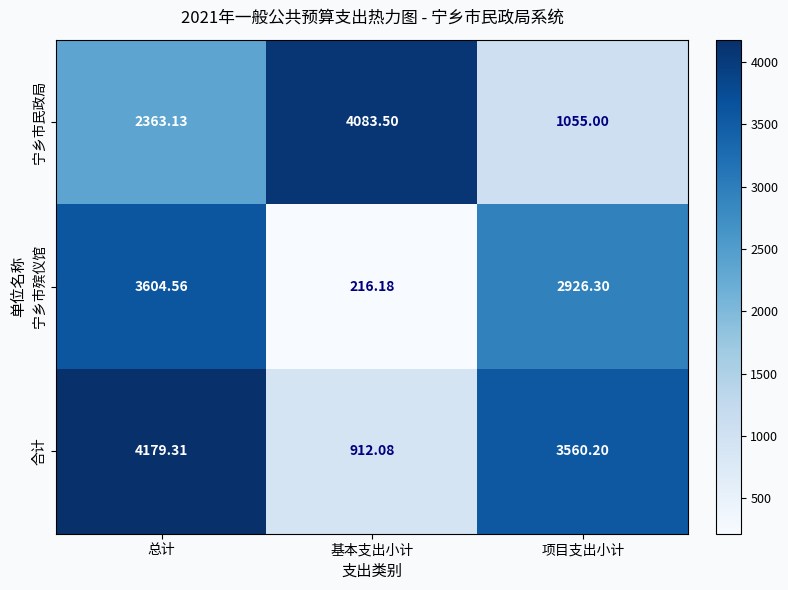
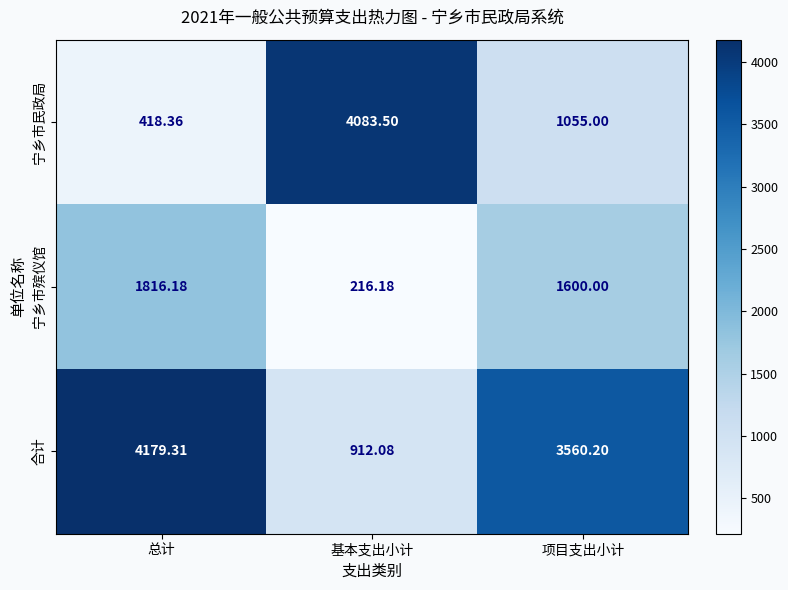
宁乡市民政局, 总计: 2363.13 -> 418.36
宁乡市殡仪馆, 总计: 3604.56 -> 1816.18
宁乡市殡仪馆, 项目支出小计: 2926.30 -> 1600.00
